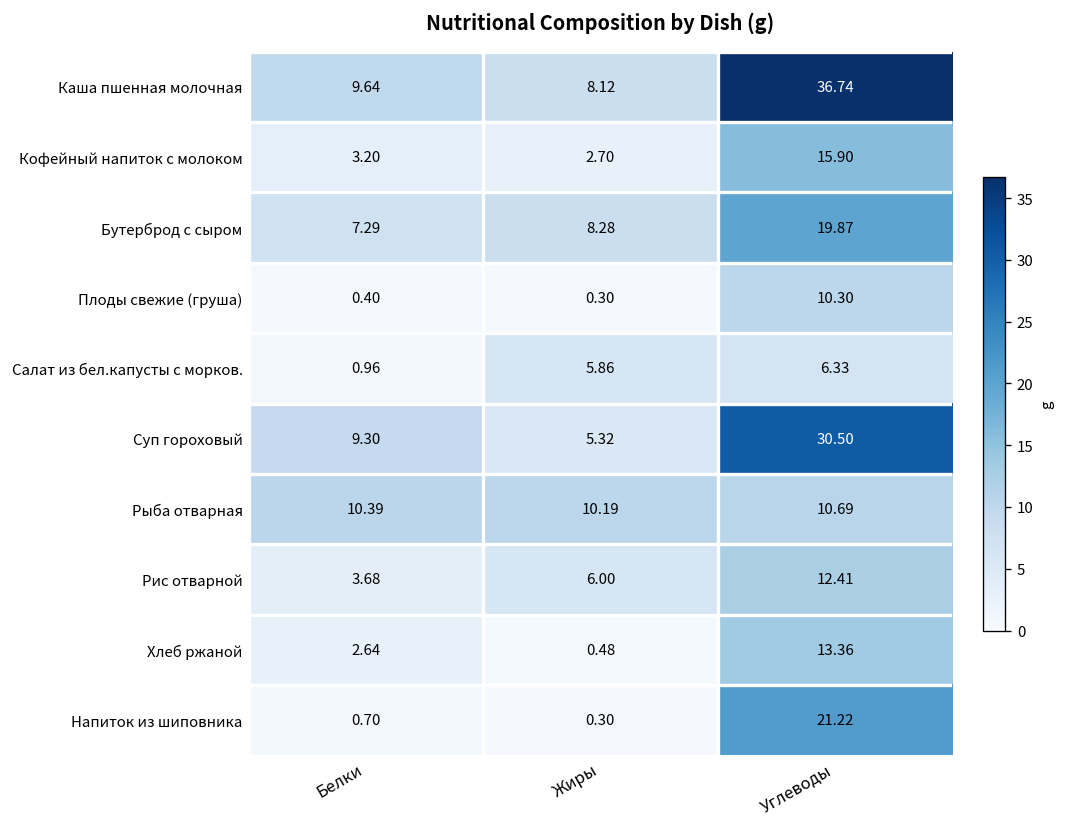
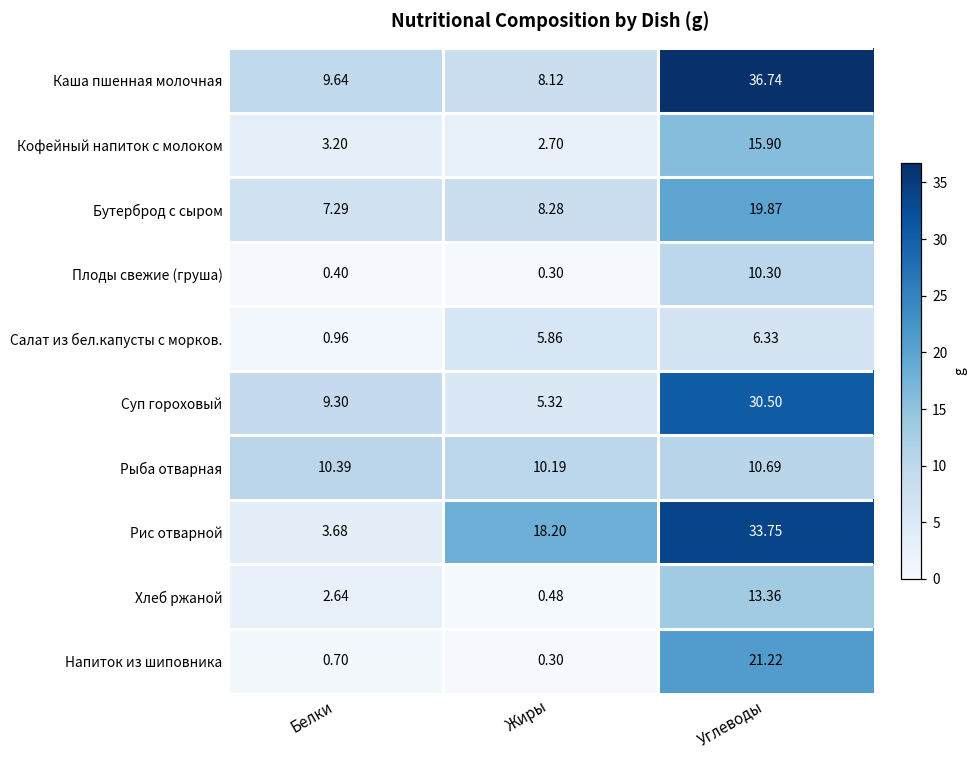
Рис отварной, Жиры: 6.00 -> 18.20
Рис отварной, Углеводы: 12.41 -> 33.75
